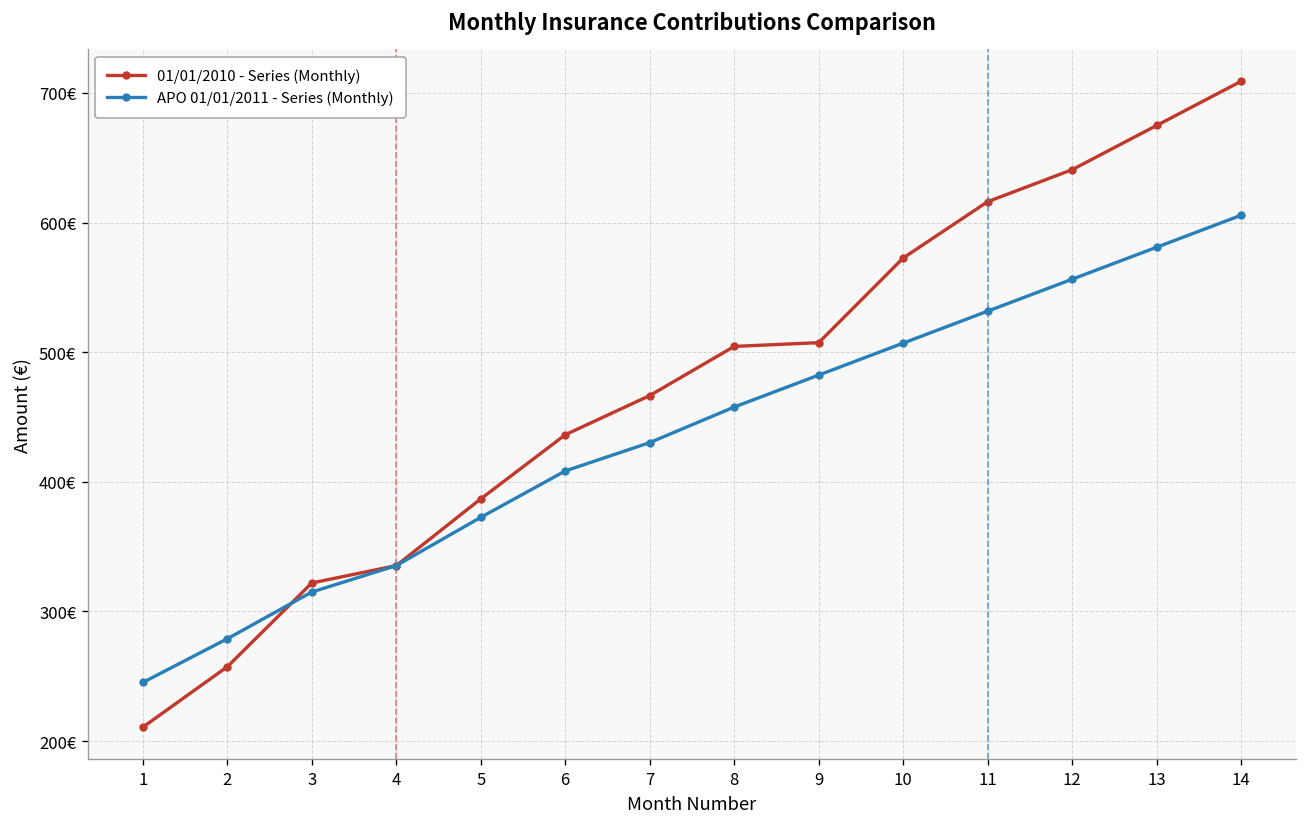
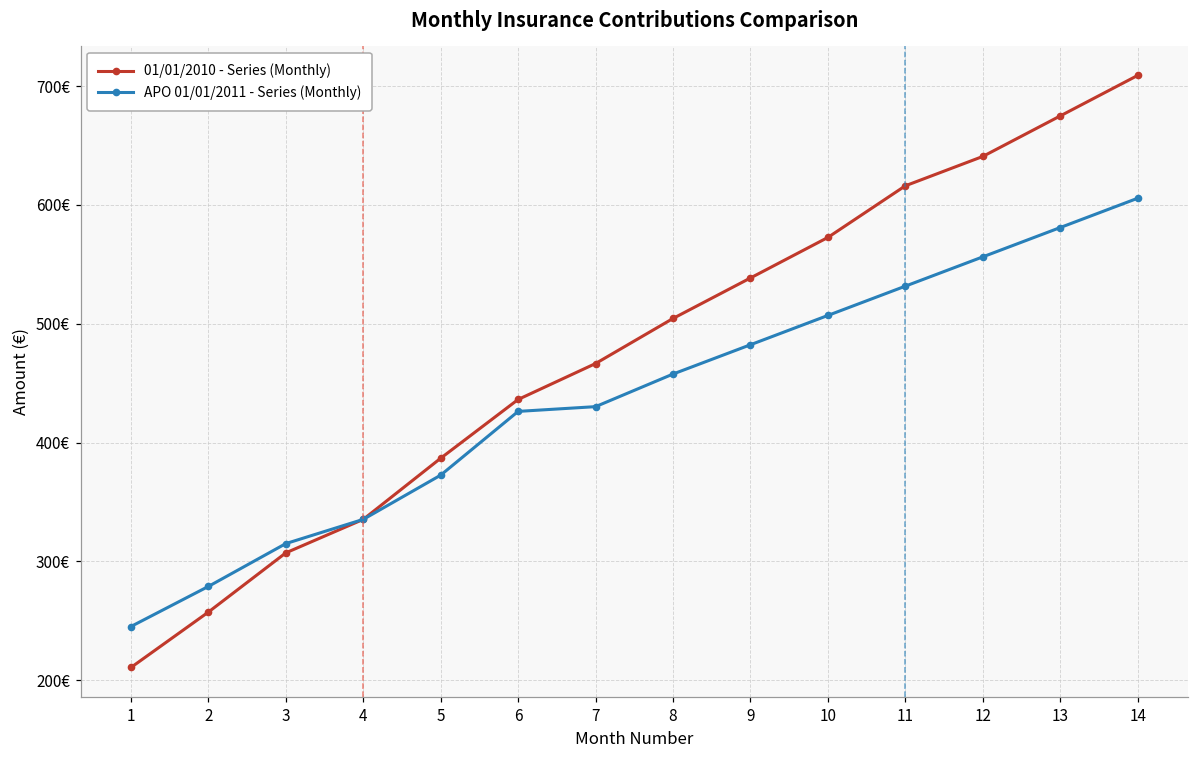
01/01/2010 - Series (Monthly), 3: 322€ -> 307€
APO 01/01/2011 - Series (Monthly), 6: 408€ -> 426€
01/01/2010 - Series (Monthly), 9: 507€ -> 539€
